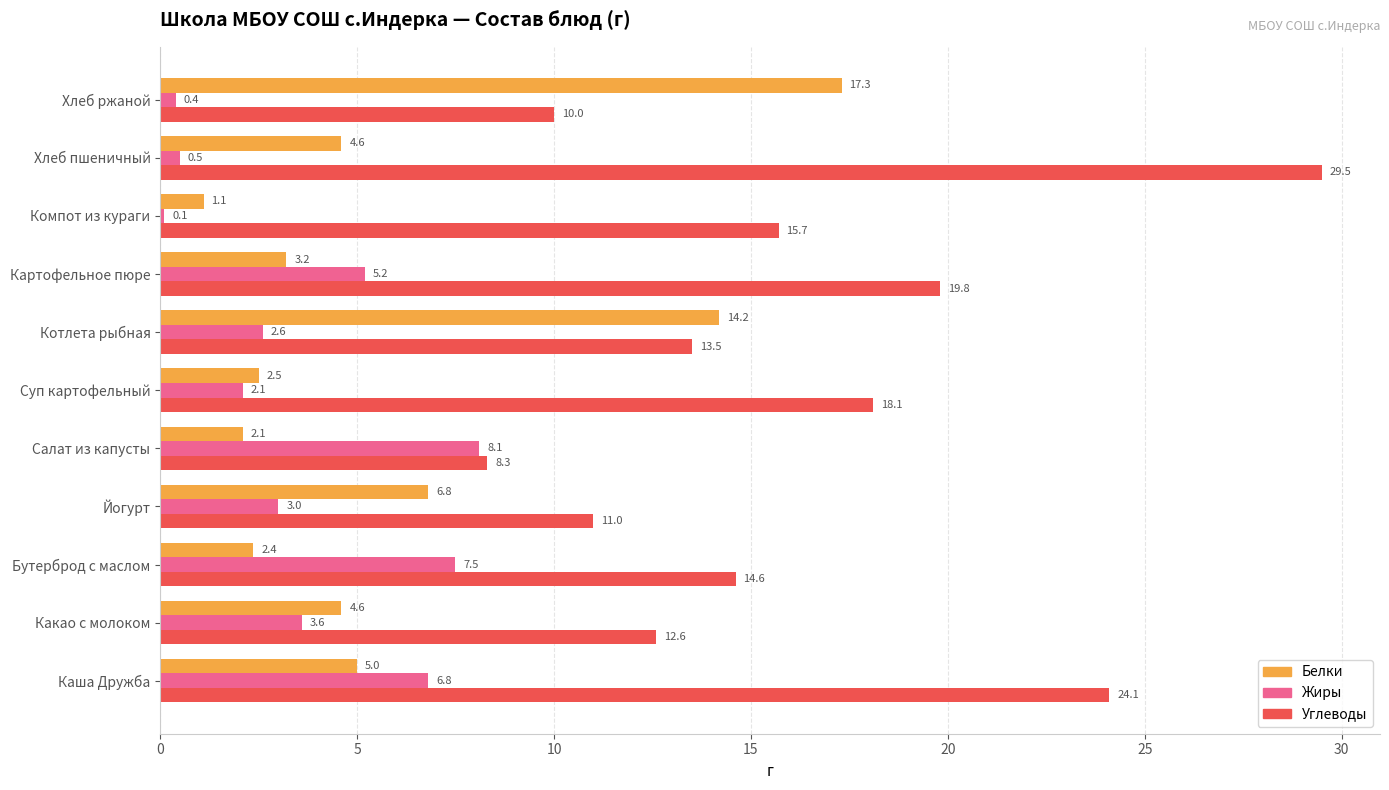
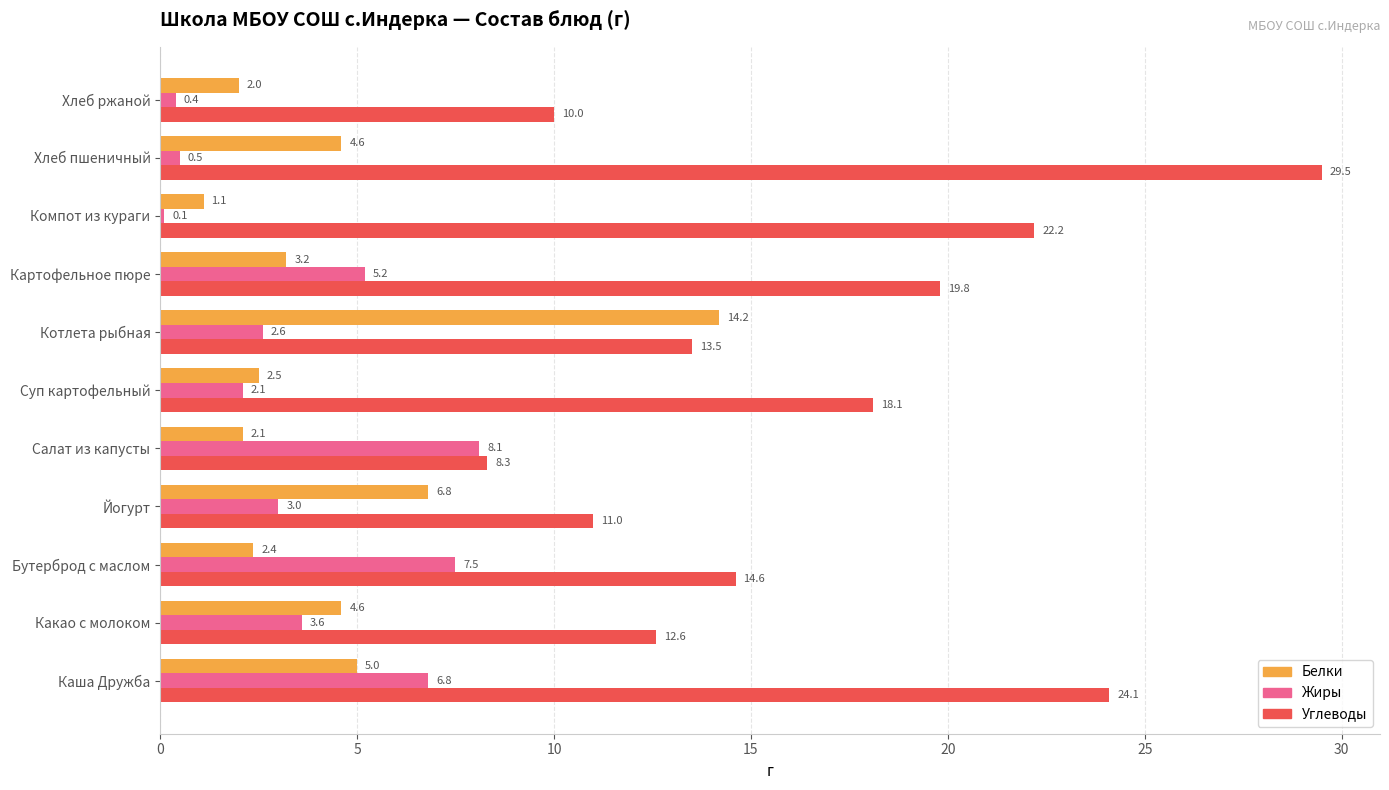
Белки, Хлеб ржаной: 17.3 -> 2.0
Углеводы, Компот из кураги: 15.7 -> 22.2
